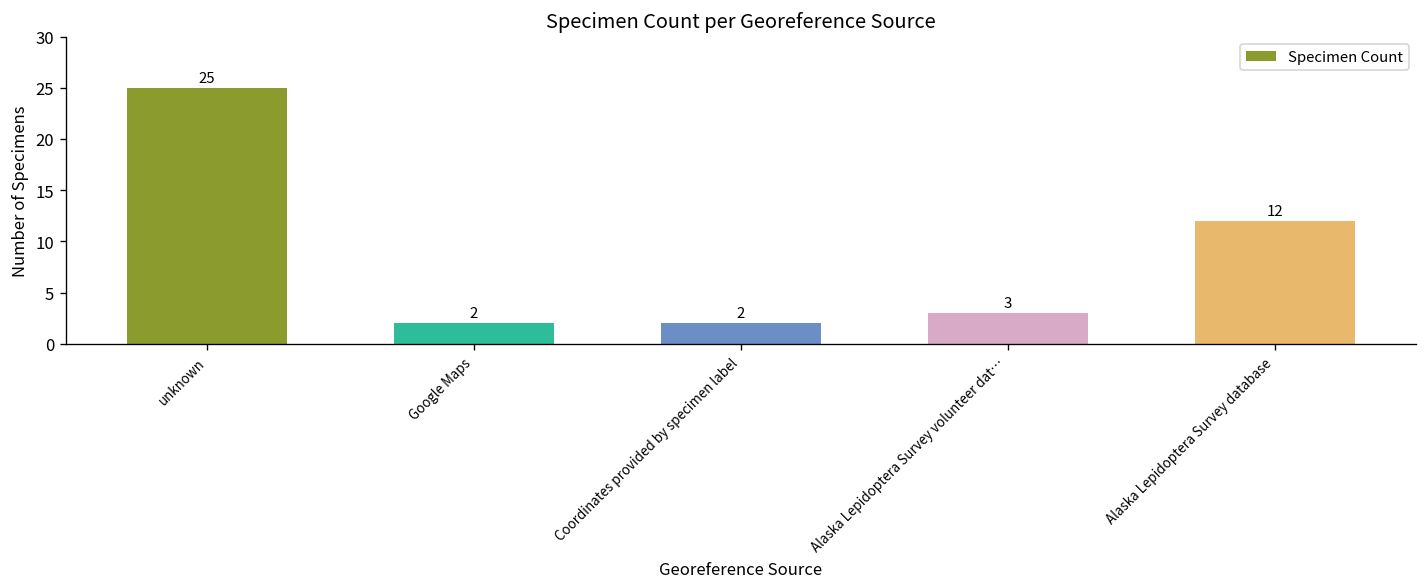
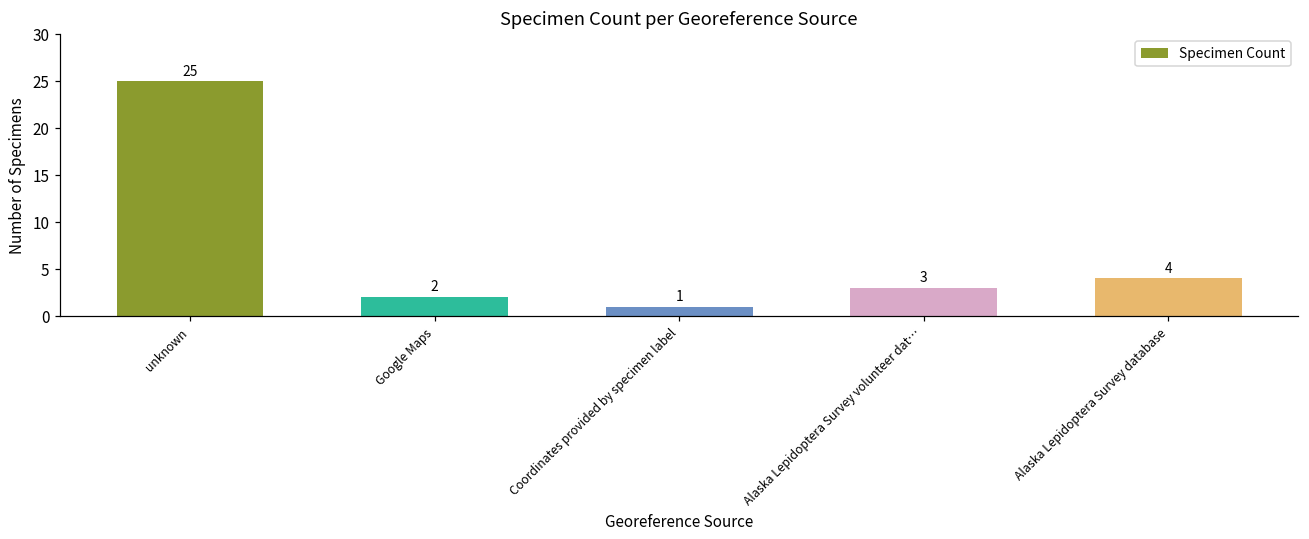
Coordinates provided by specimen label: 2 -> 1
Alaska Lepidoptera Survey database: 12 -> 4
